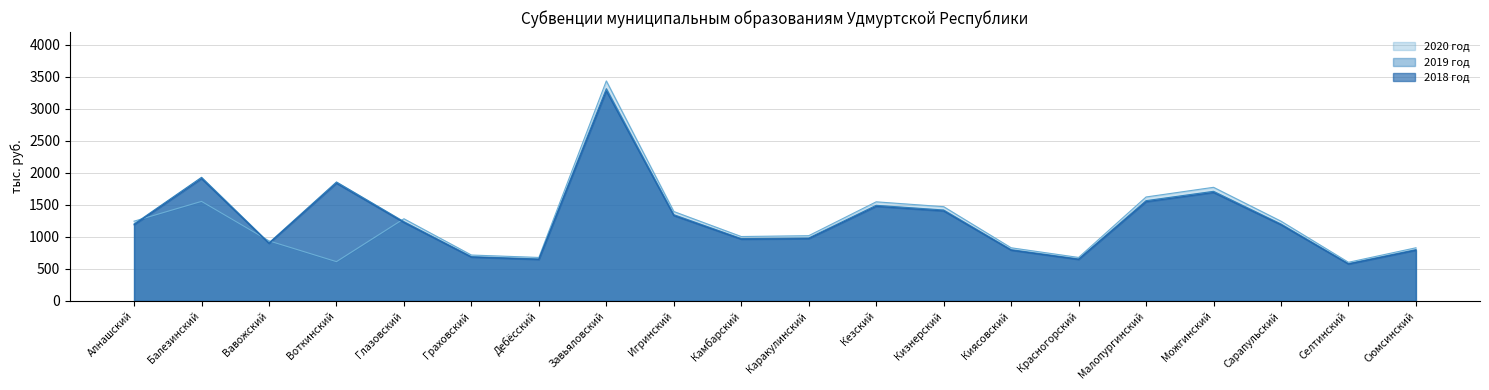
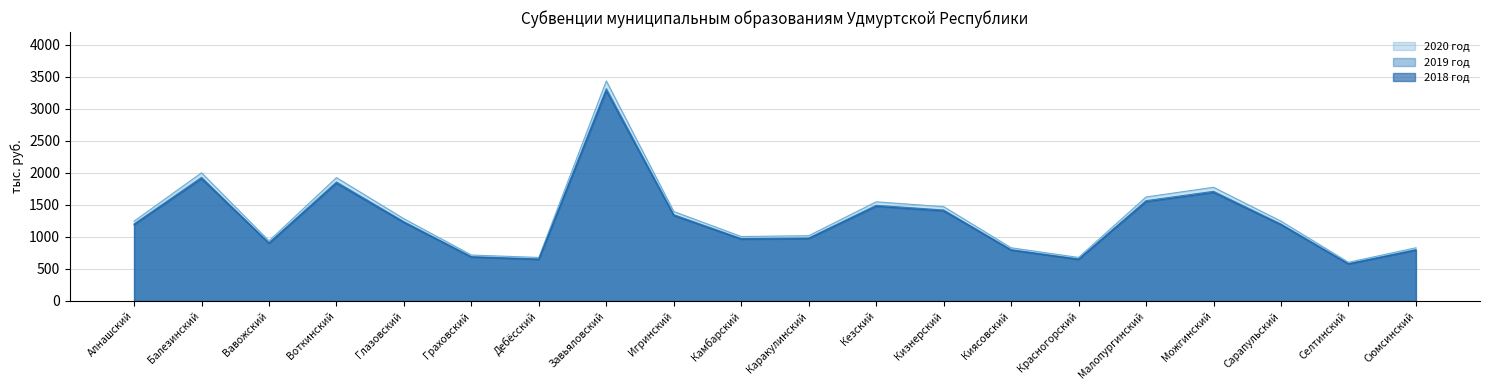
2020 год, Балезинский: 1600 -> 2000
2020 год, Воткинский: 600 -> 1900
